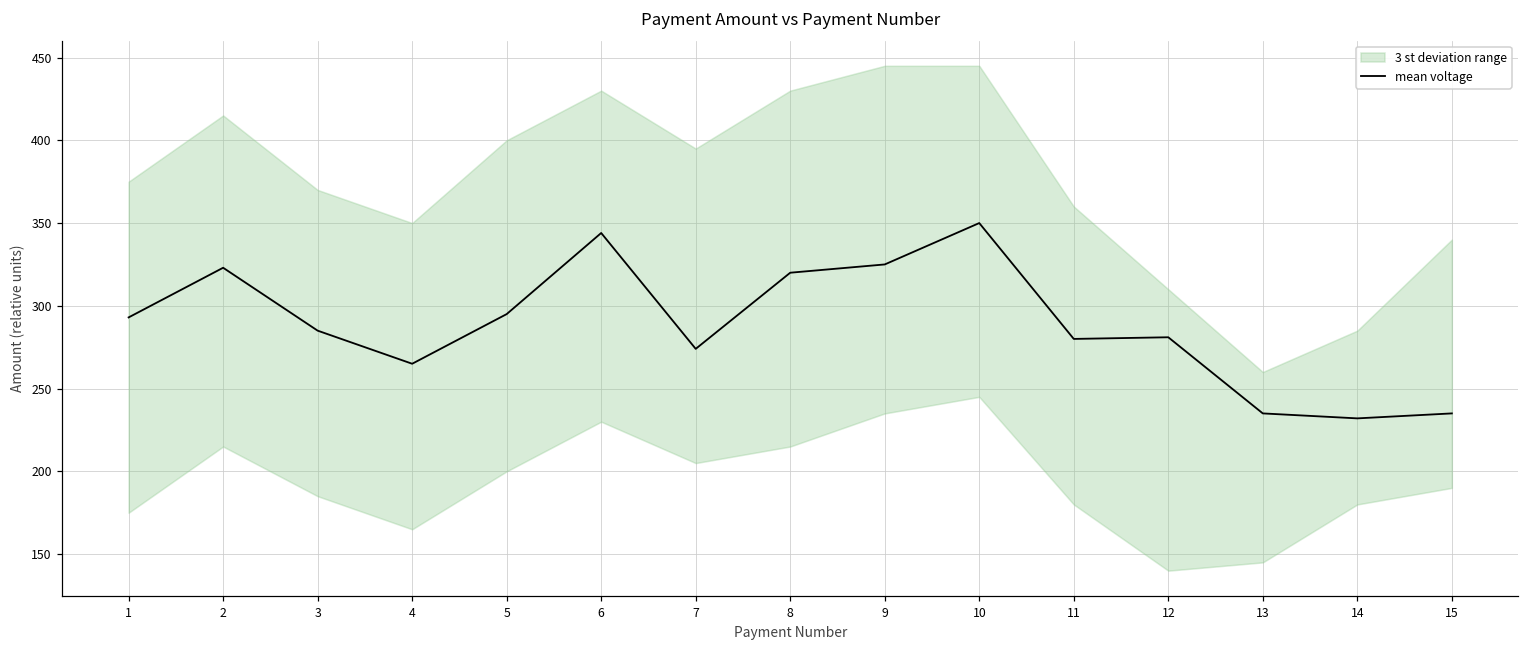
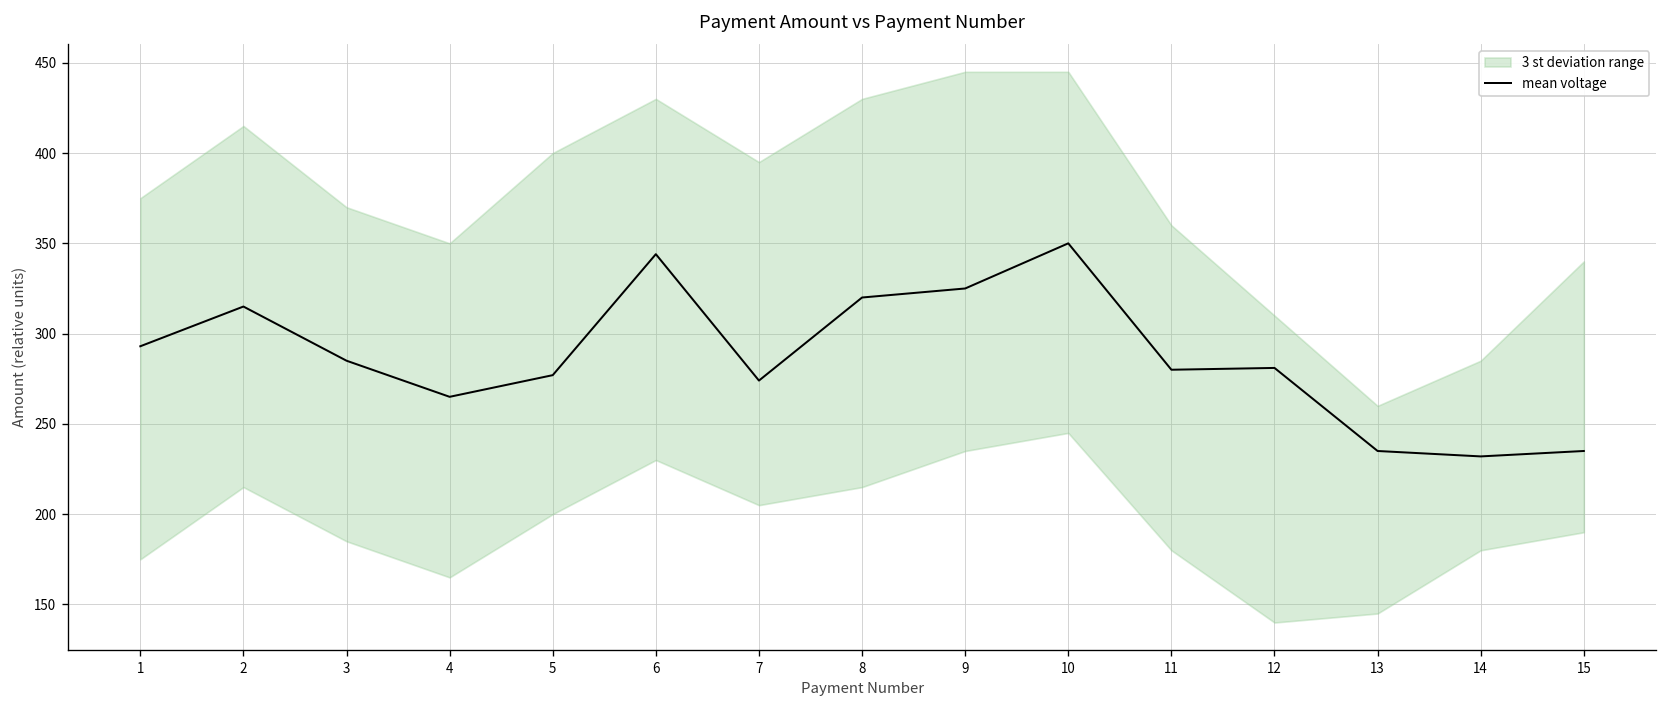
mean voltage, 2: 323 -> 315
mean voltage, 5: 295 -> 277
